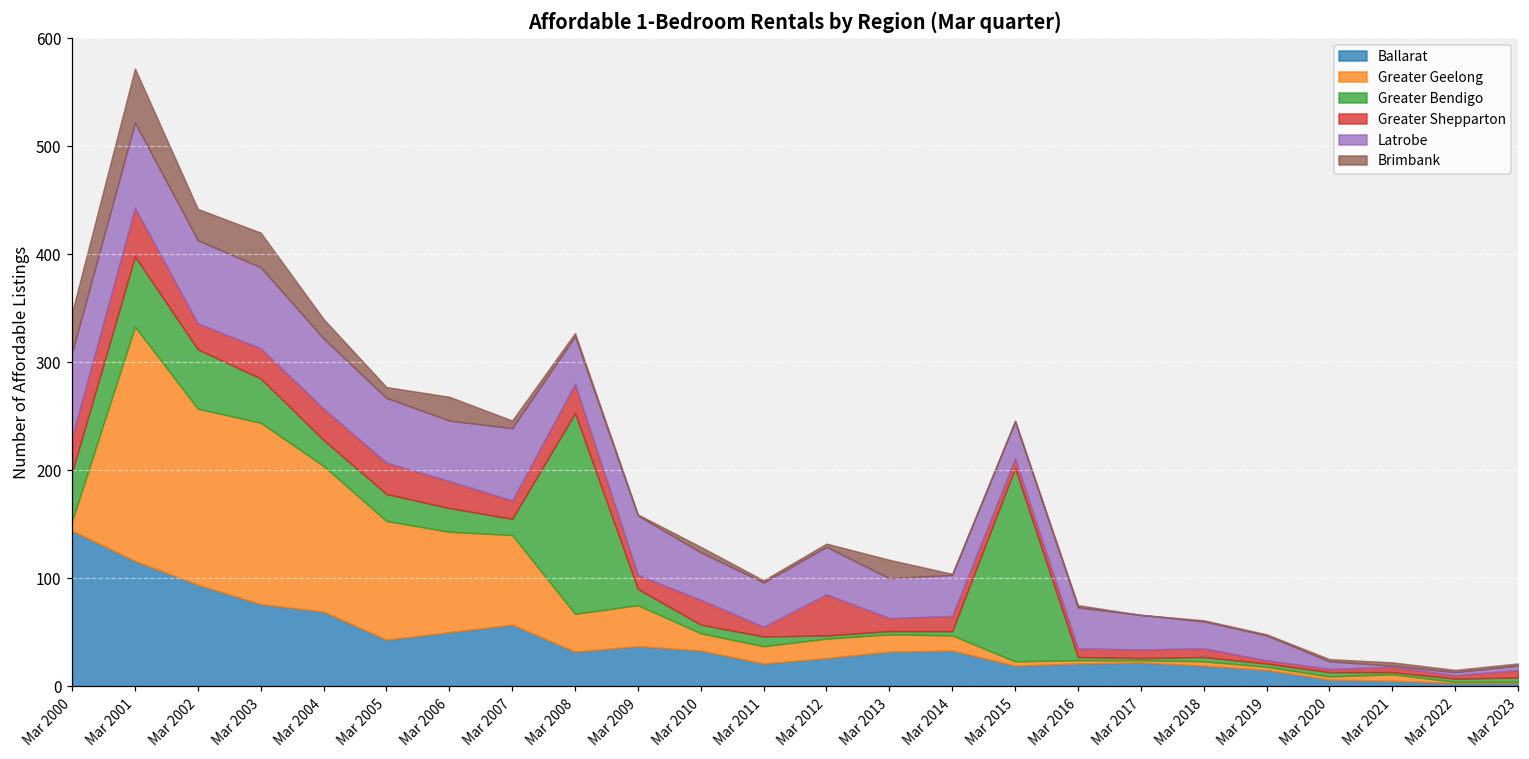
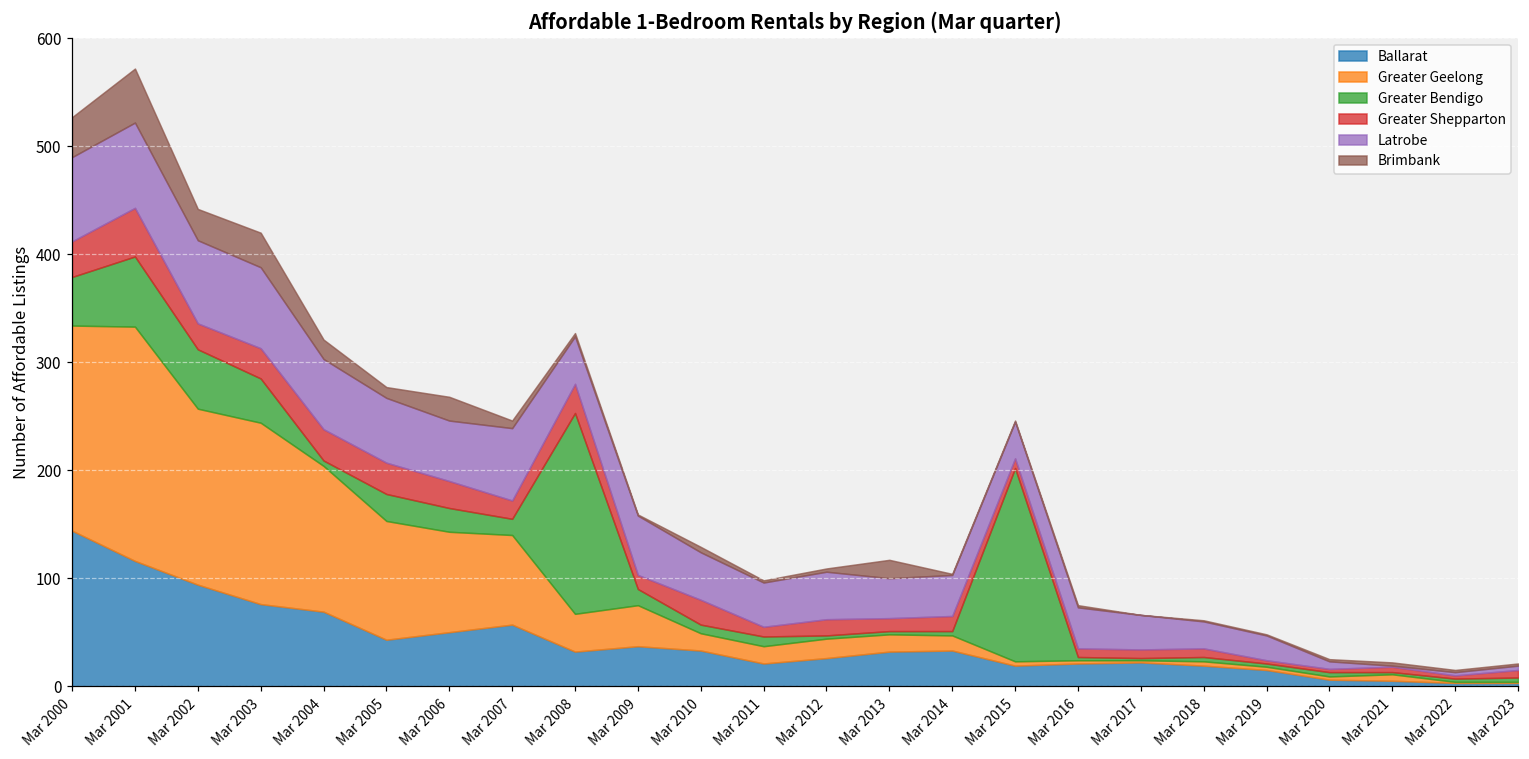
Greater Geelong, Mar 2000: 10 -> 190
Greater Bendigo, Mar 2004: 20 -> 10
Greater Shepparton, Mar 2012: 40 -> 20
